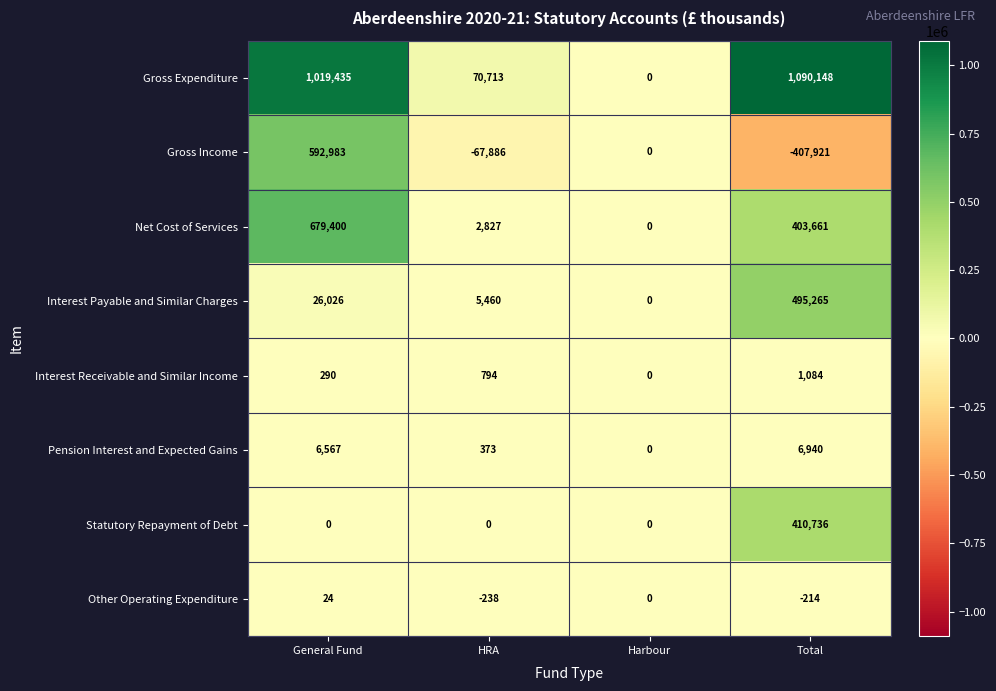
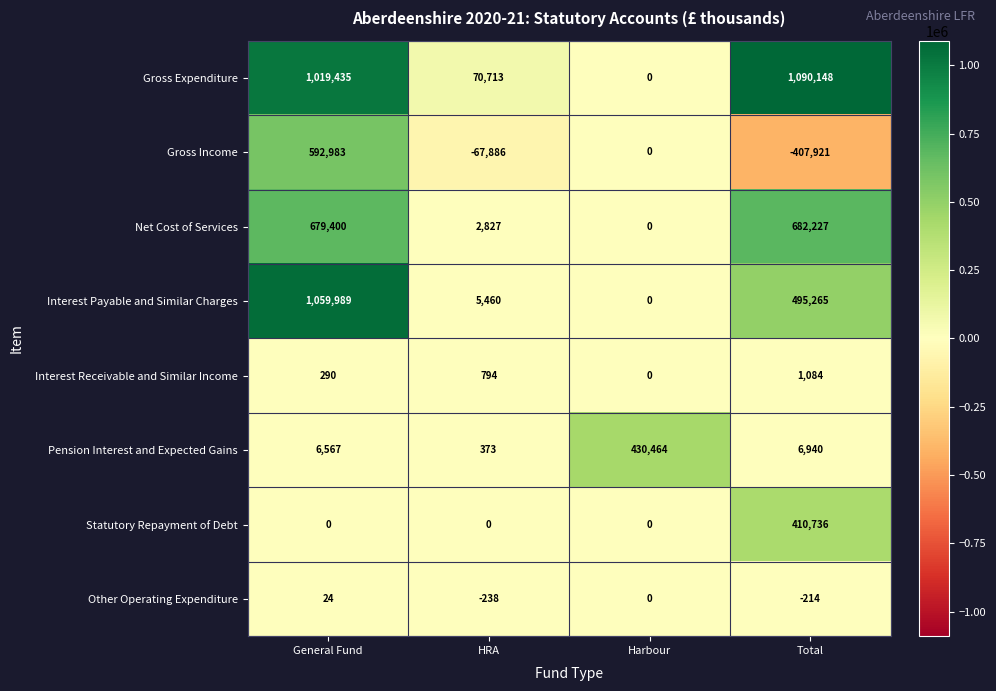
Net Cost of Services, Total: 403,661 -> 682,227
Interest Payable and Similar Charges, General Fund: 26,026 -> 1,059,989
Pension Interest and Expected Gains, Harbour: 0 -> 430,464
